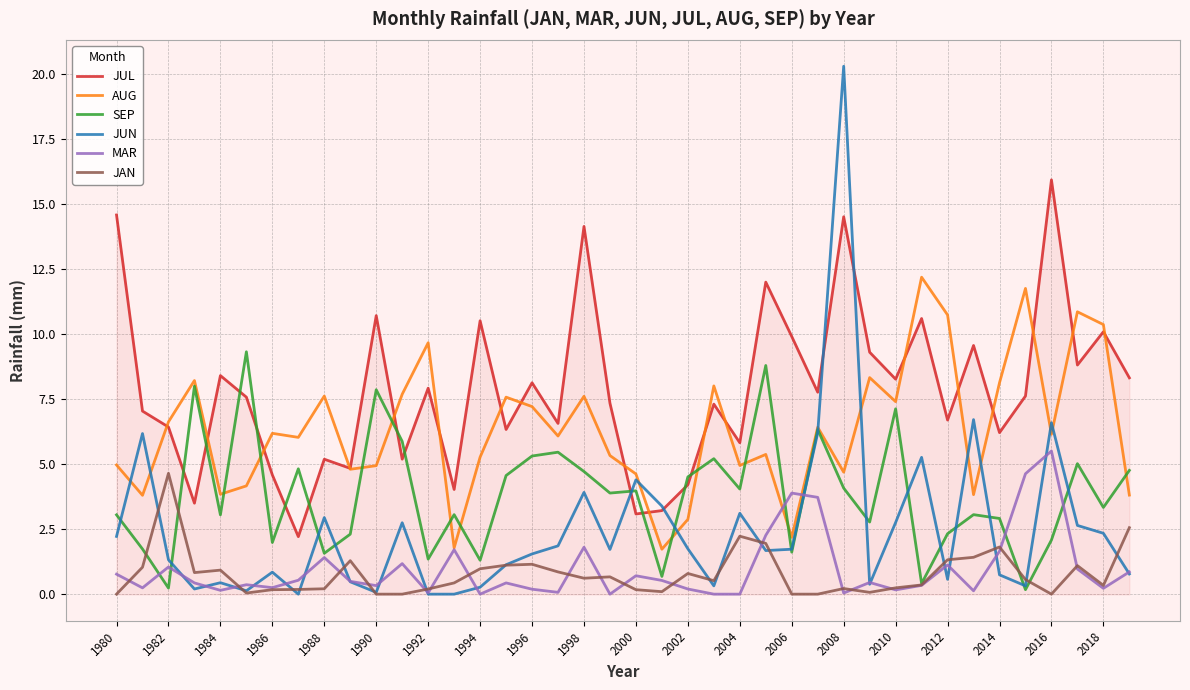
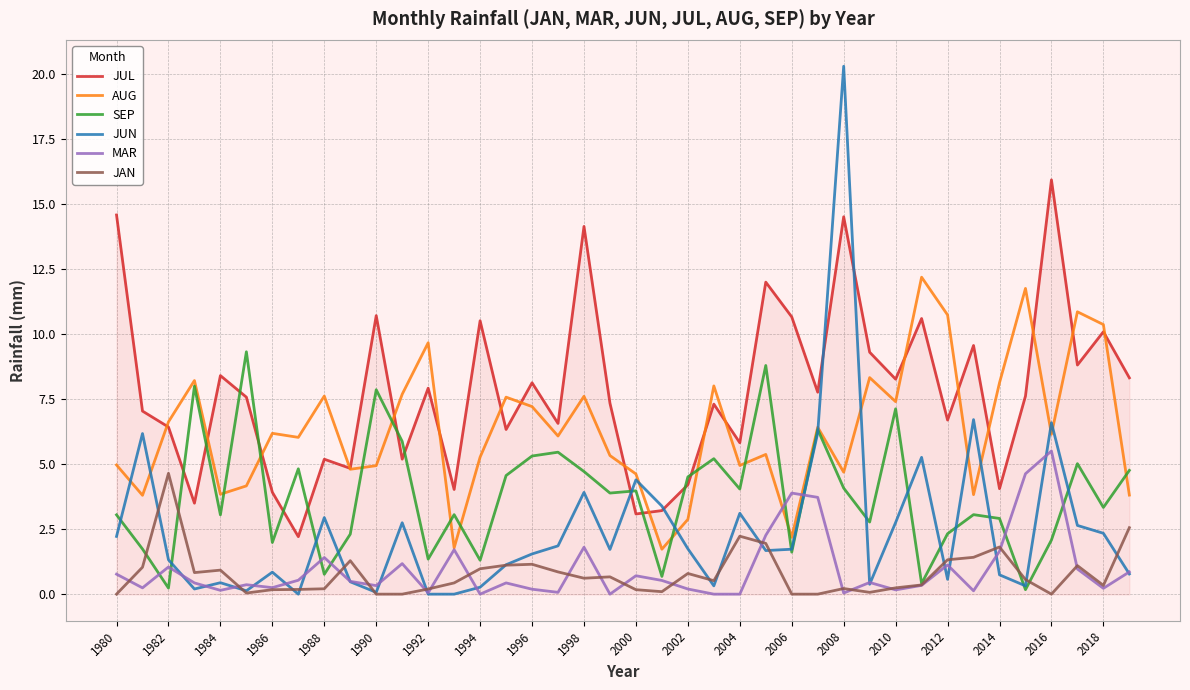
JUL, 1986: 4.6 -> 3.9
SEP, 1988: 1.6 -> 0.8
JUL, 2006: 9.9 -> 10.7
JUL, 2014: 6.2 -> 4.1
